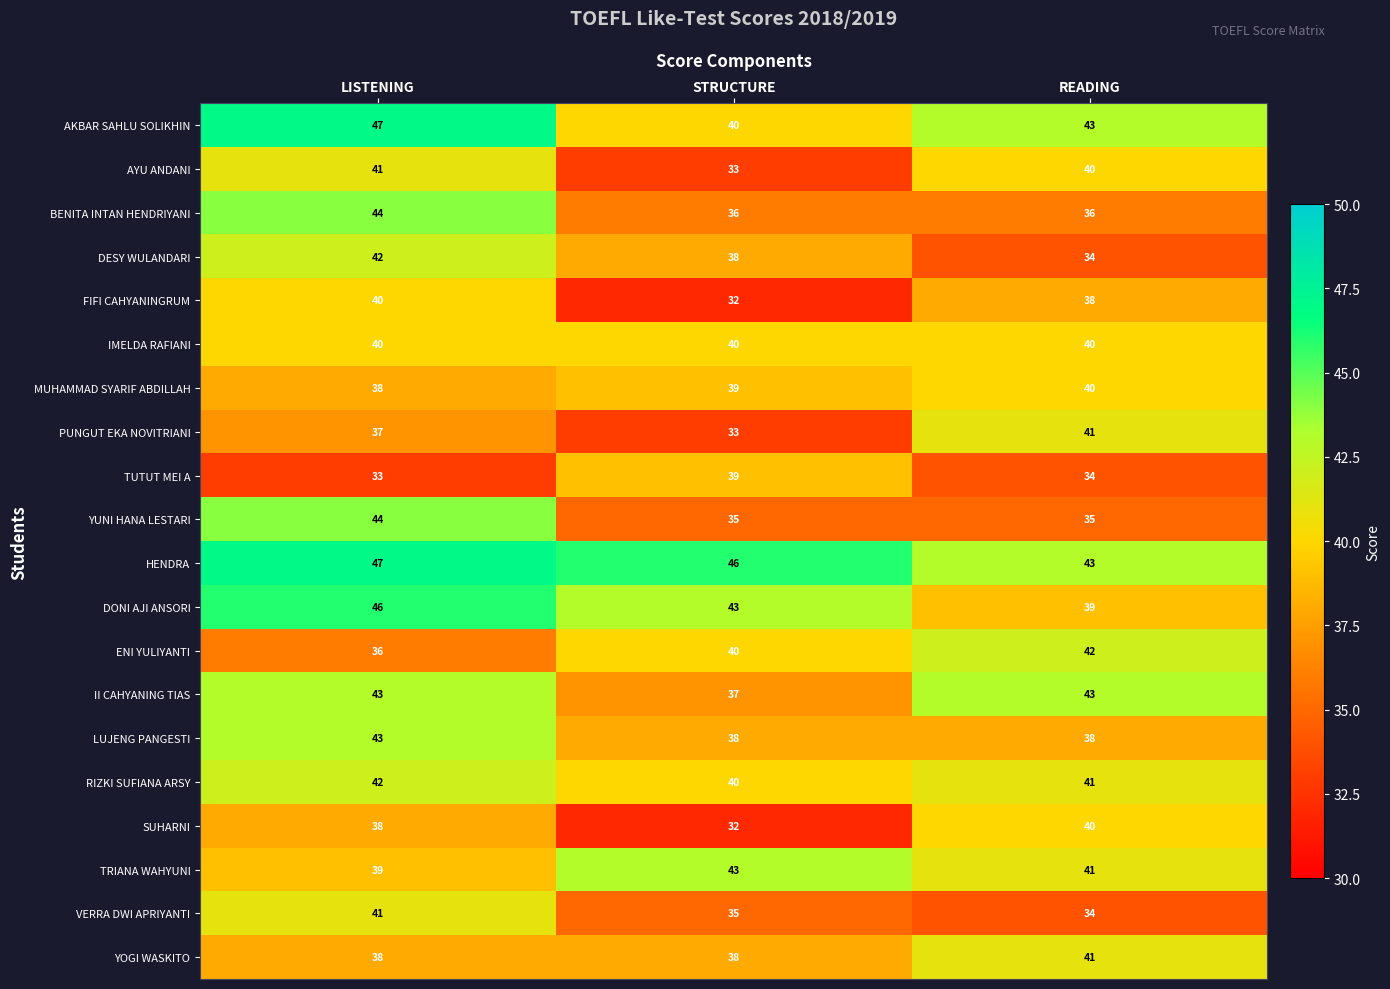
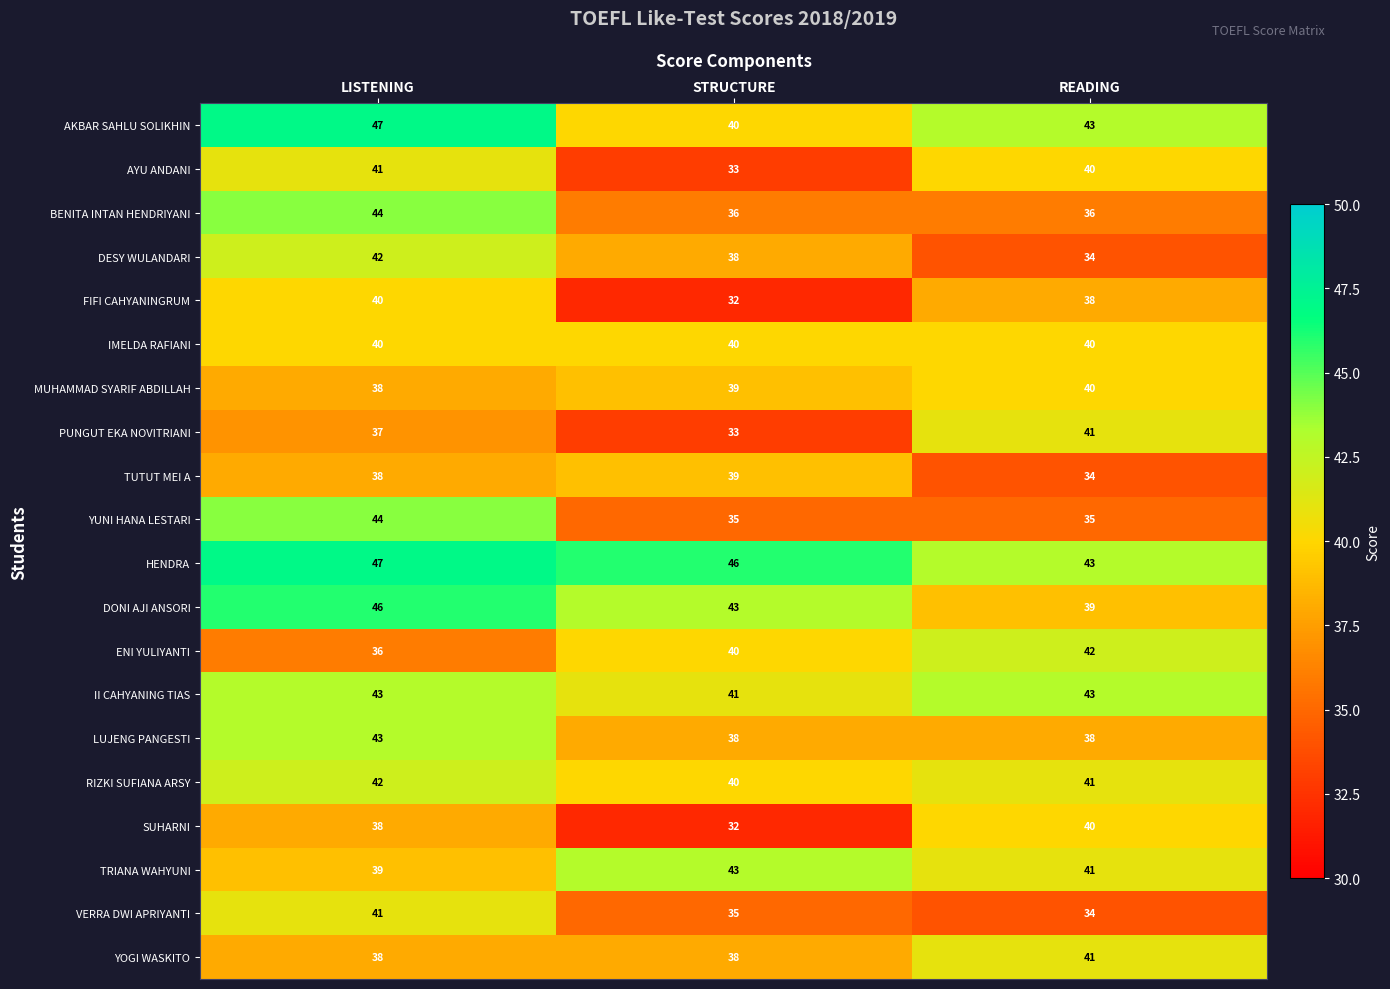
TUTUT MEI A, LISTENING: 33 -> 38
II CAHYANING TIAS, STRUCTURE: 37 -> 41
